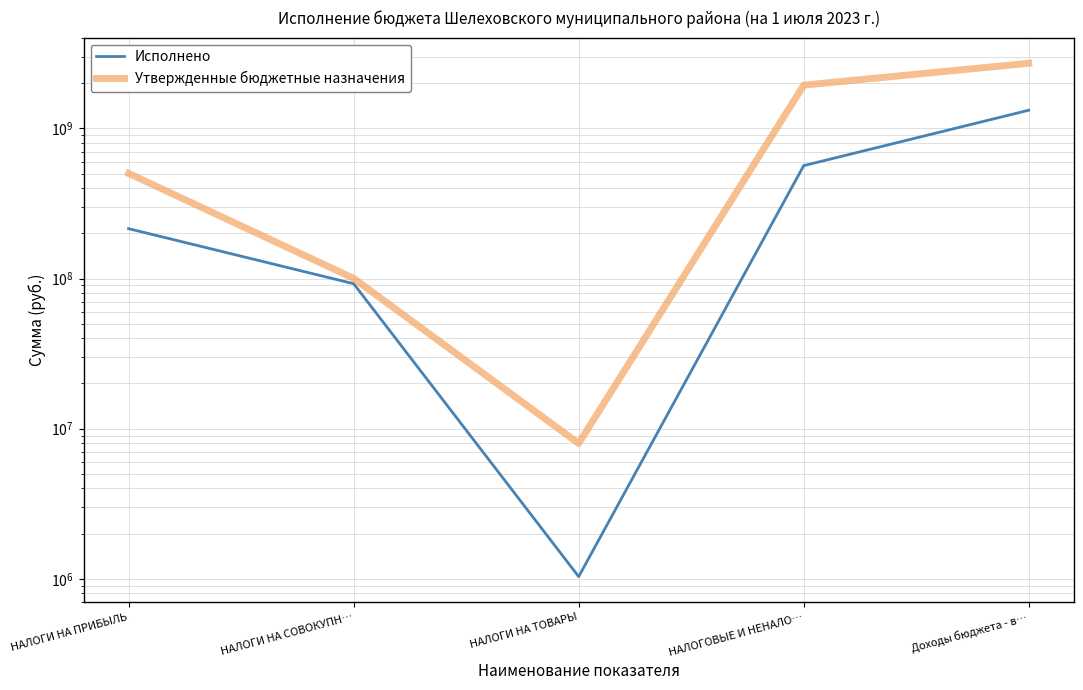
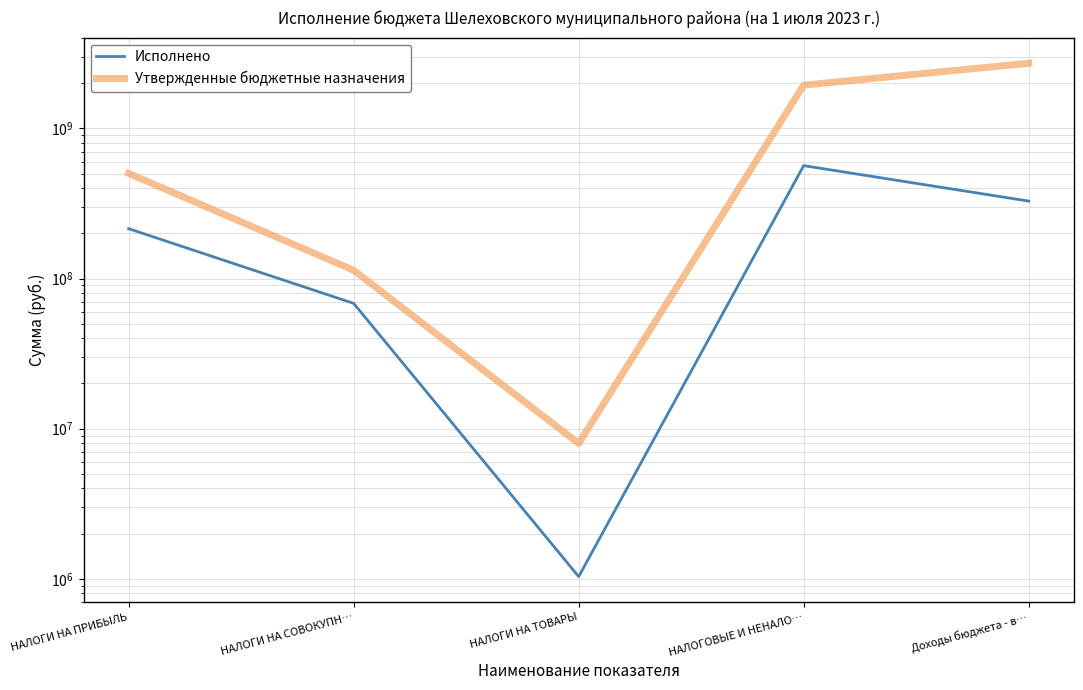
Исполнено, НАЛОГИ НА СОВОКУПН…: 90000000 -> 70000000
Утвержденные бюджетные назначения, НАЛОГИ НА СОВОКУПН…: 100000000 -> 110000000
Исполнено, Доходы бюджета - в…: 1300000000 -> 330000000
